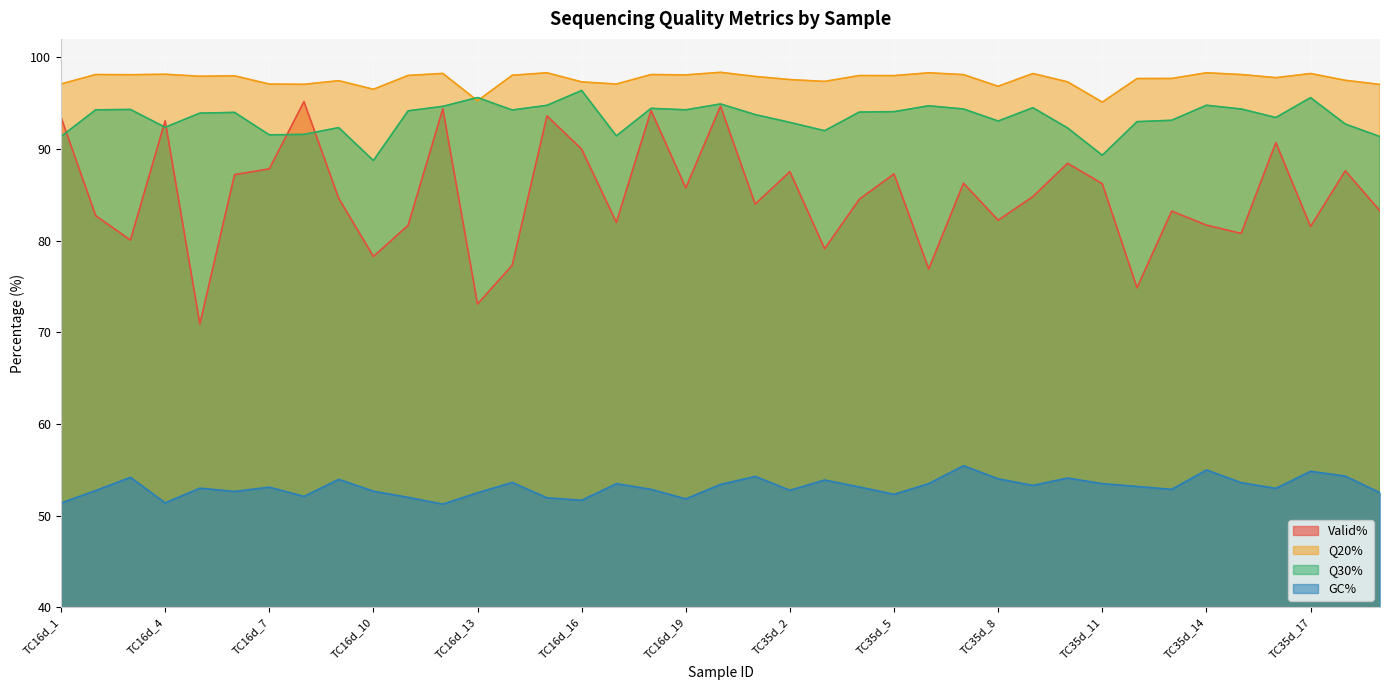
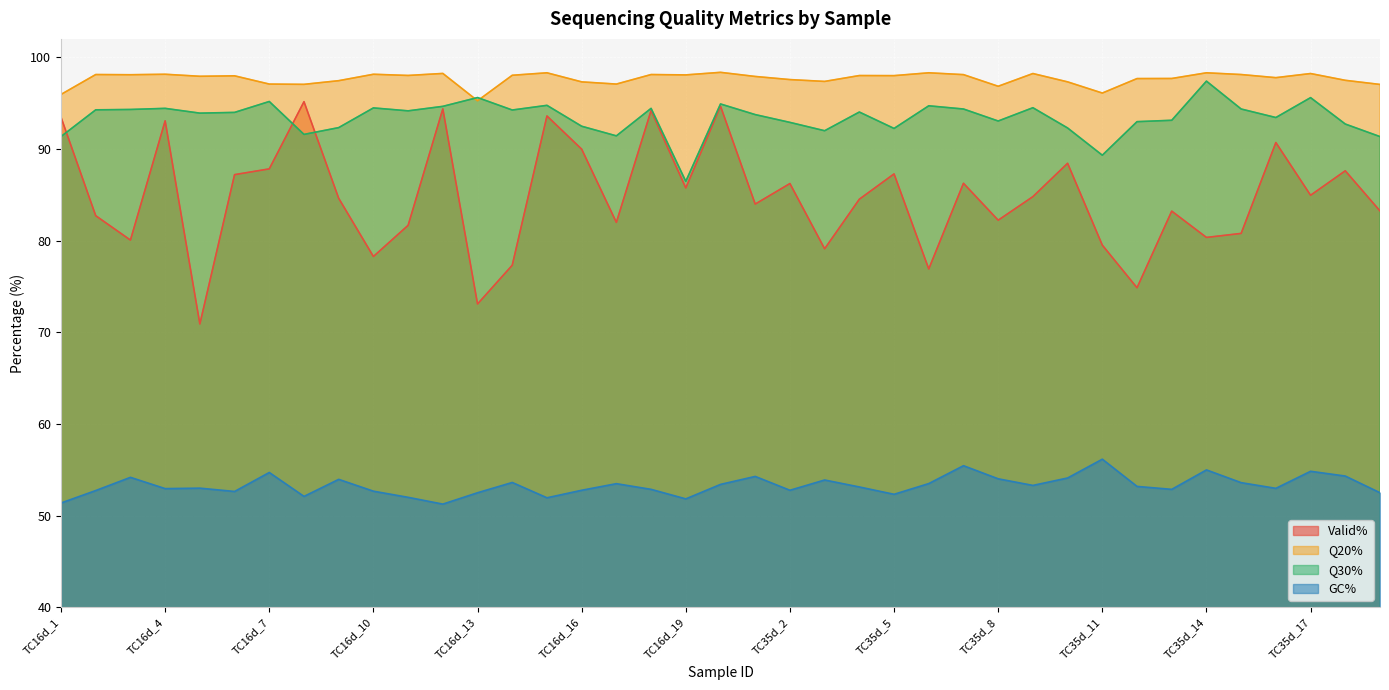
Q20%, TC16d_1: 97 -> 96
Q30%, TC16d_4: 92 -> 94
GC%, TC16d_4: 51 -> 53
Q30%, TC16d_7: 92 -> 95
GC%, TC16d_7: 53 -> 55
Q20%, TC16d_10: 97 -> 98
Q30%, TC16d_10: 89 -> 94
Q30%, TC16d_16: 96 -> 92
GC%, TC16d_16: 52 -> 53
Q30%, TC16d_19: 94 -> 86
Valid%, TC35d_2: 88 -> 86
Q30%, TC35d_5: 94 -> 92
Valid%, TC35d_11: 86 -> 80
Q20%, TC35d_11: 95 -> 96
GC%, TC35d_11: 53 -> 56
Valid%, TC35d_14: 82 -> 80
Q30%, TC35d_14: 95 -> 97
Valid%, TC35d_17: 82 -> 85
